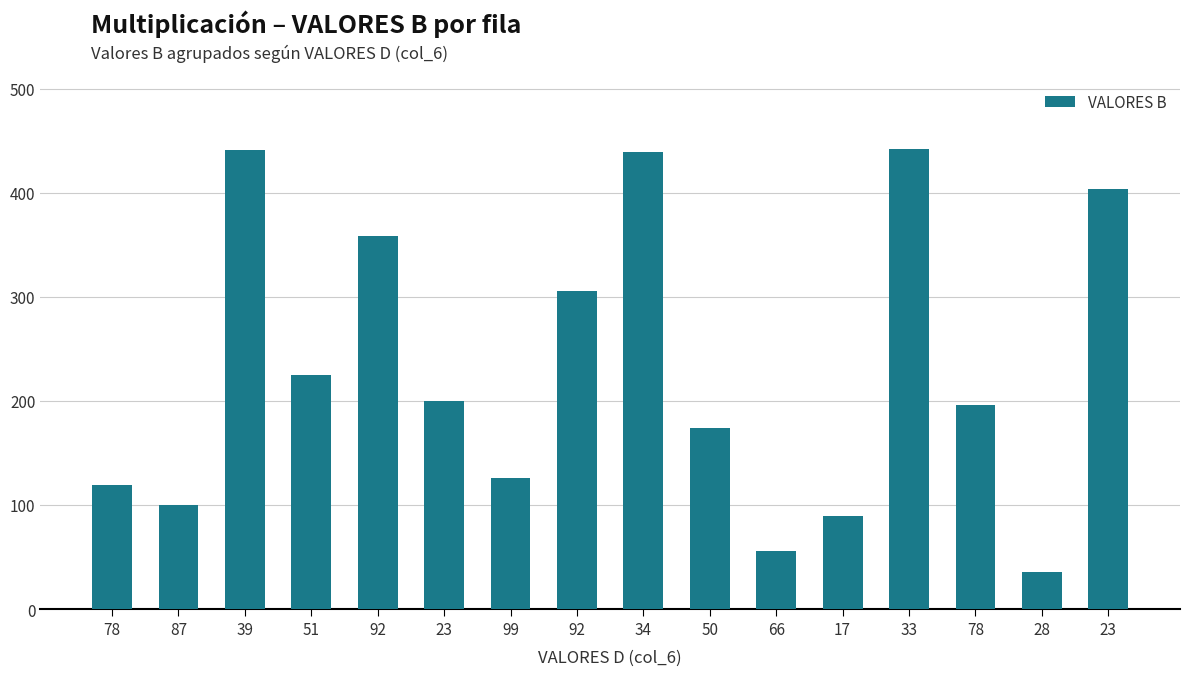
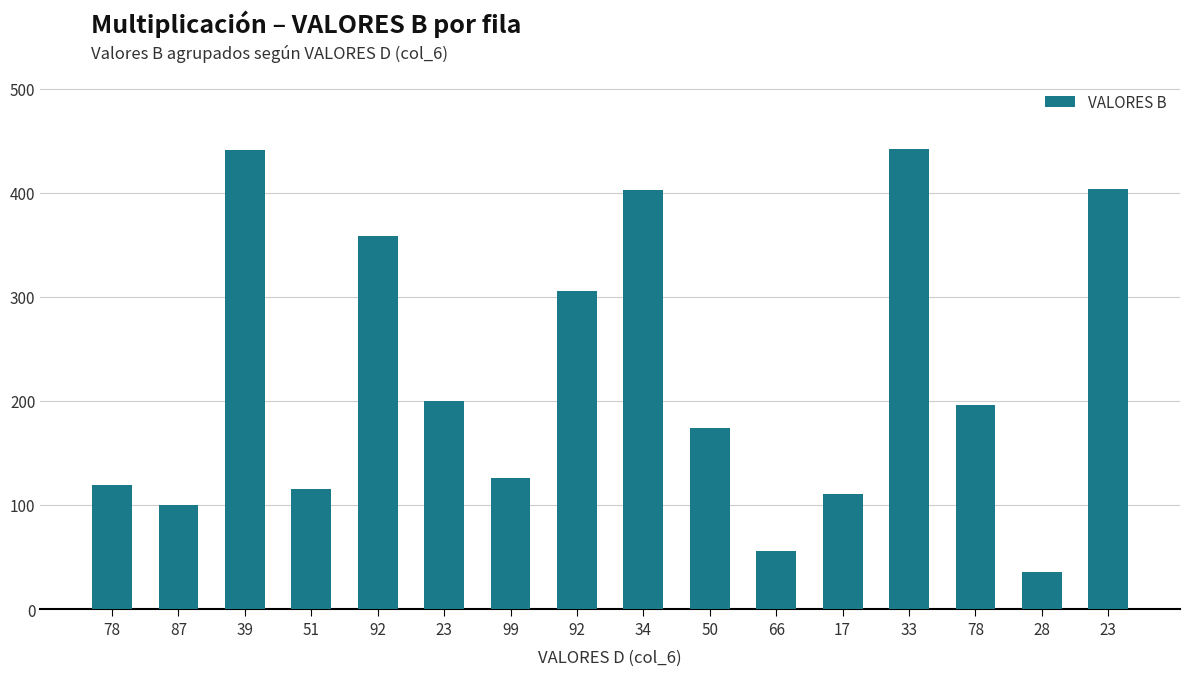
51: 225 -> 115
34: 439 -> 403
17: 89 -> 111
